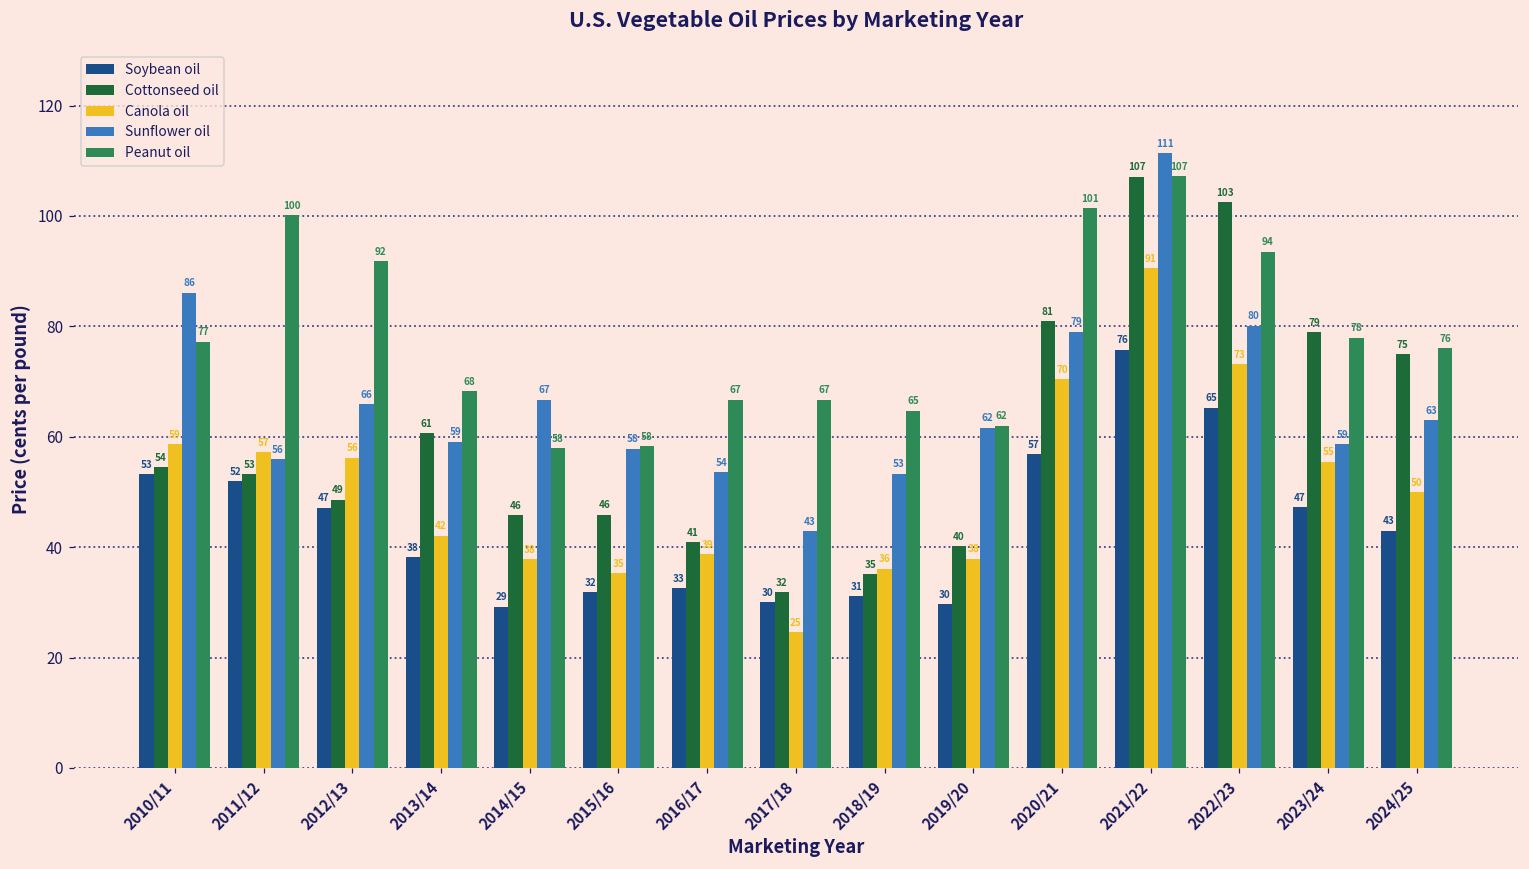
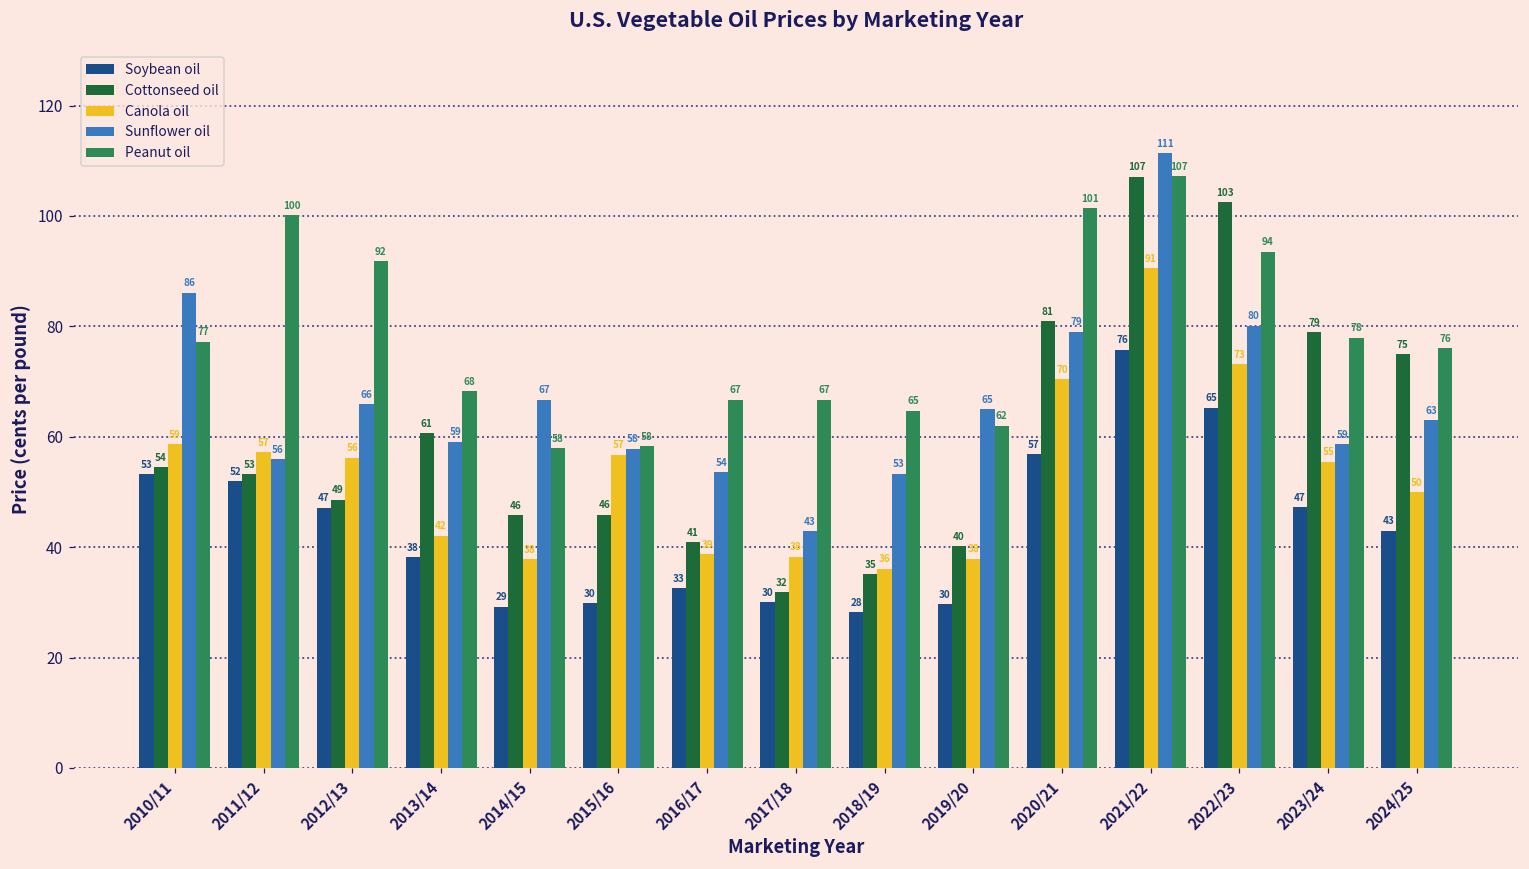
Soybean oil, 2015/16: 32 -> 30
Canola oil, 2015/16: 35 -> 57
Canola oil, 2017/18: 25 -> 38
Soybean oil, 2018/19: 31 -> 28
Sunflower oil, 2019/20: 62 -> 65
